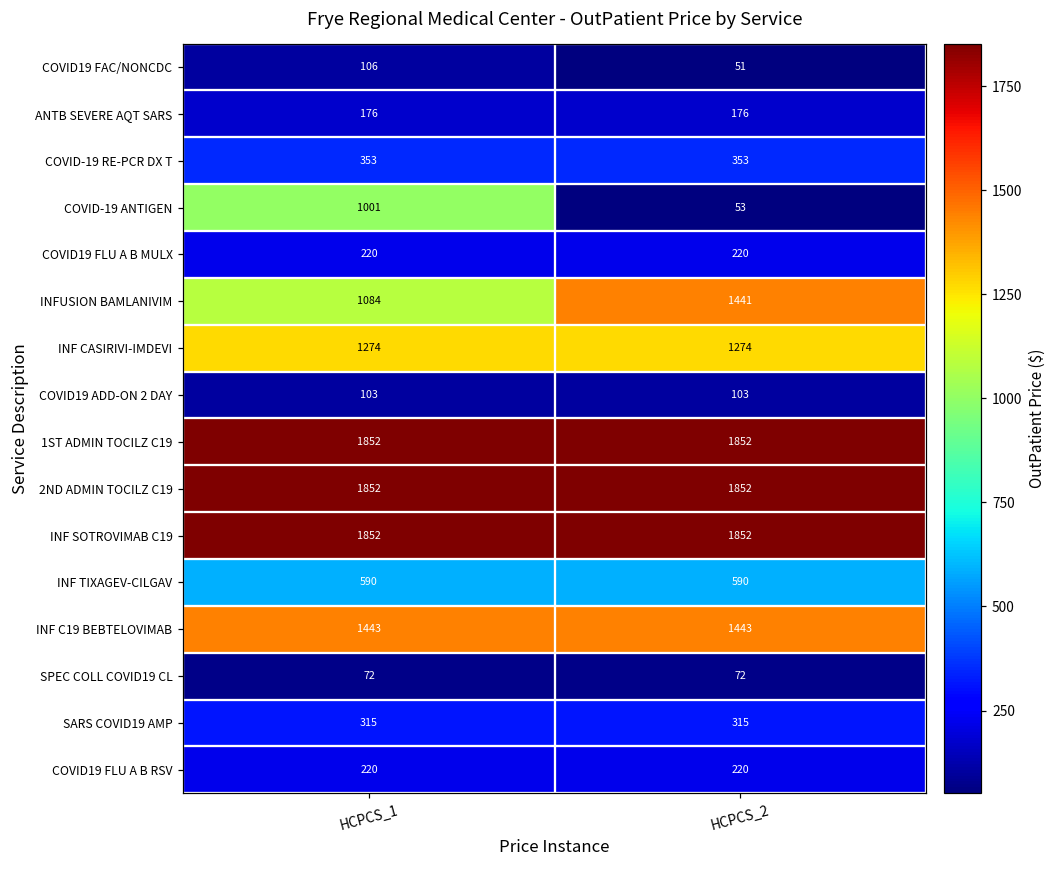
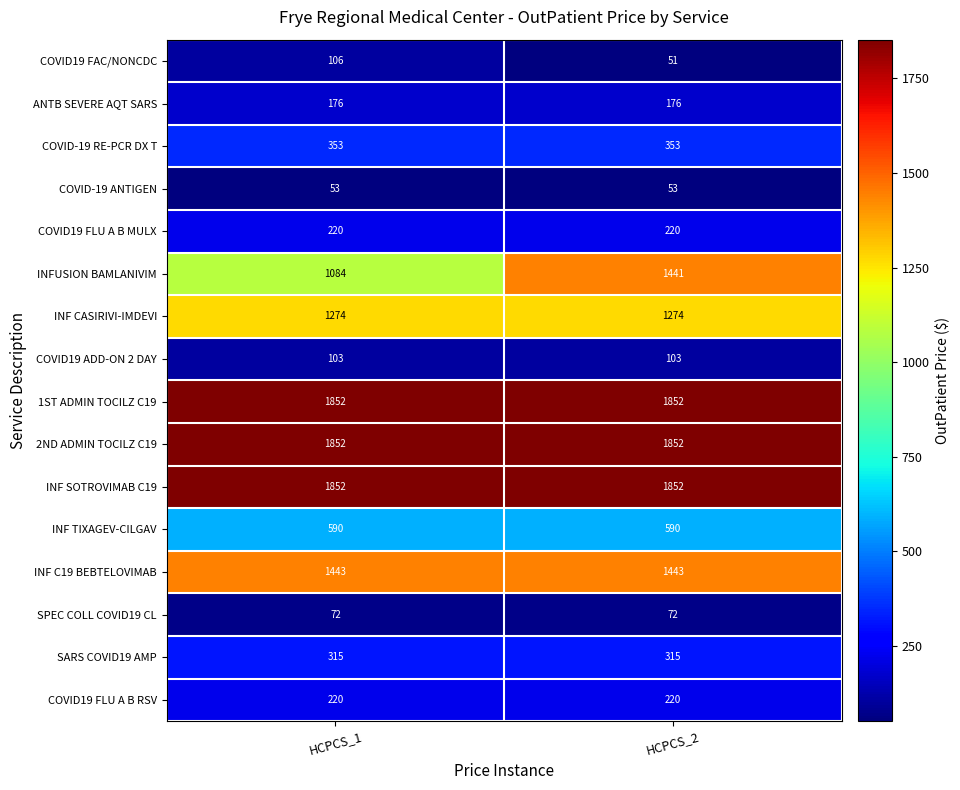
COVID-19 ANTIGEN, HCPCS_1: 1001 -> 53
